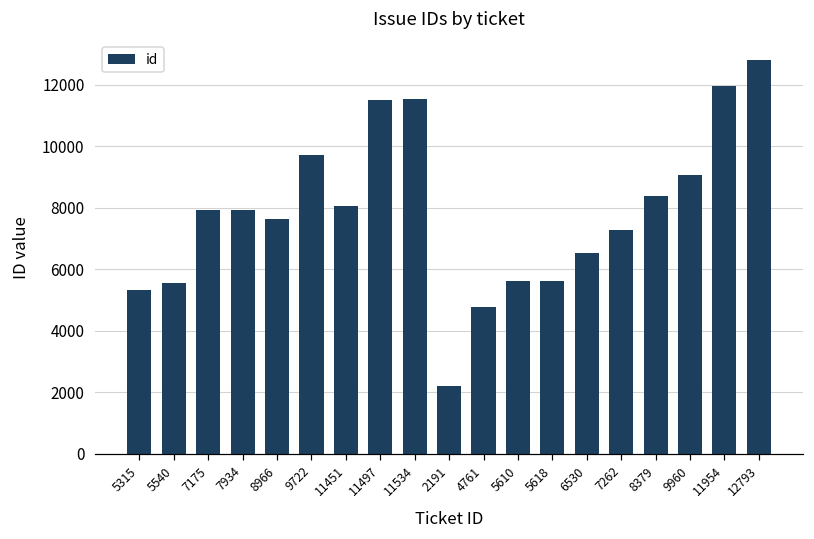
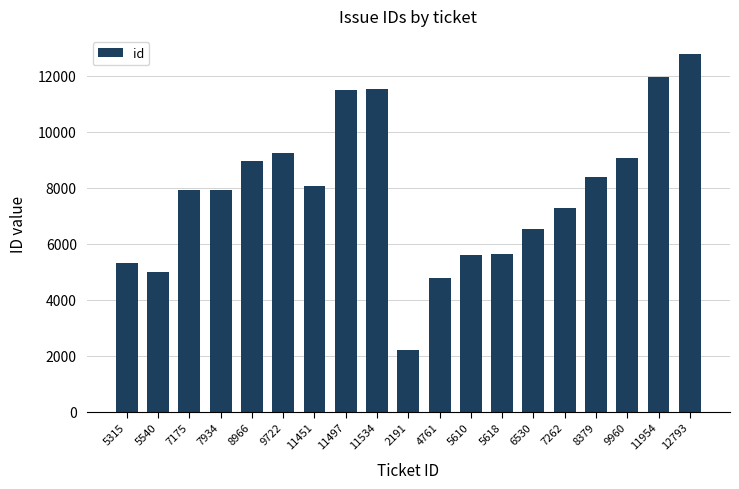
5540: 5500 -> 5000
8966: 7600 -> 9000
9722: 9700 -> 9300
